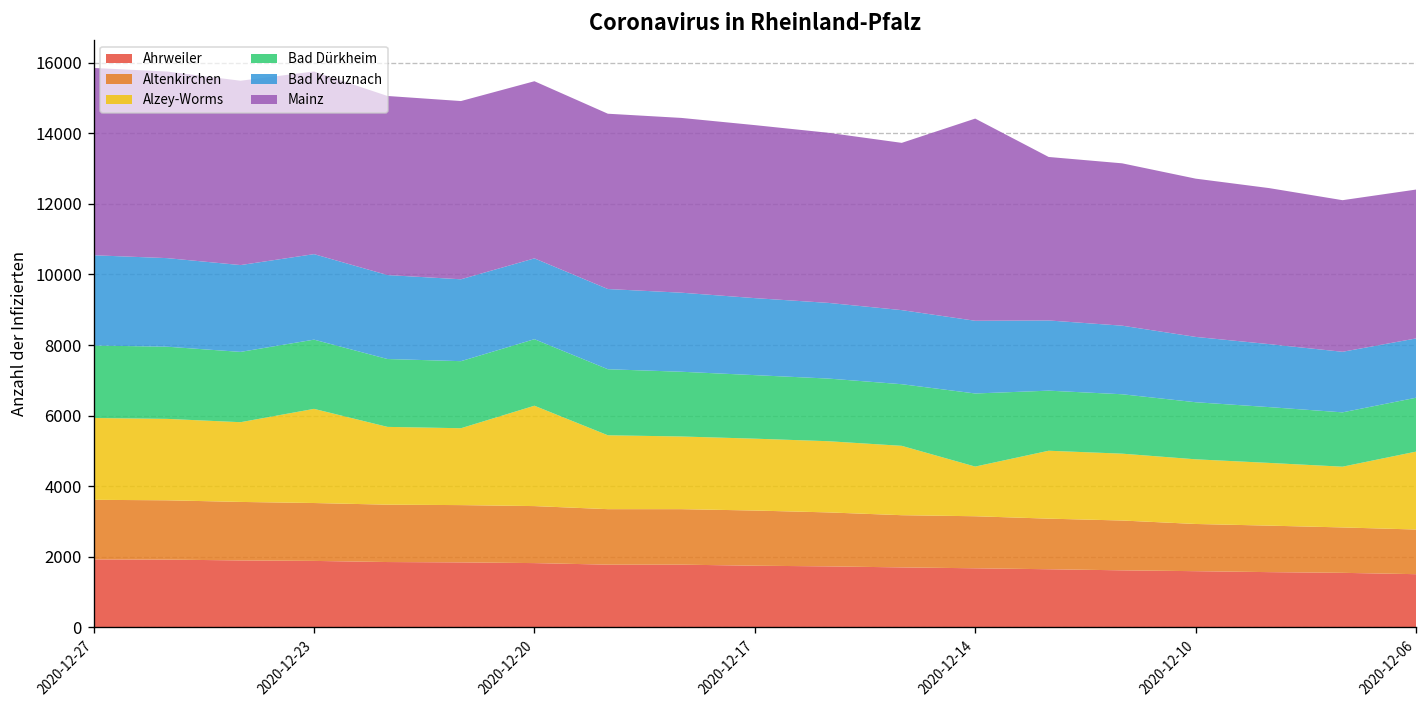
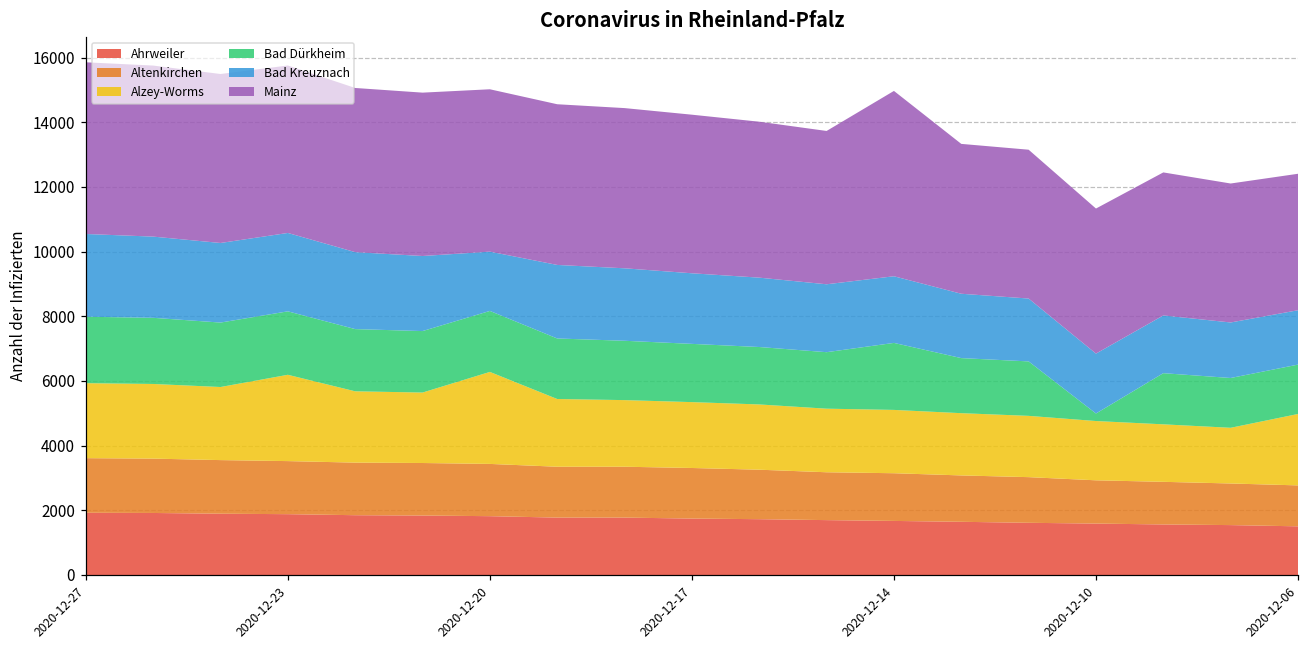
Bad Kreuznach, 2020-12-20: 2300 -> 1800
Alzey-Worms, 2020-12-14: 1400 -> 2000
Bad Dürkheim, 2020-12-10: 1600 -> 200
